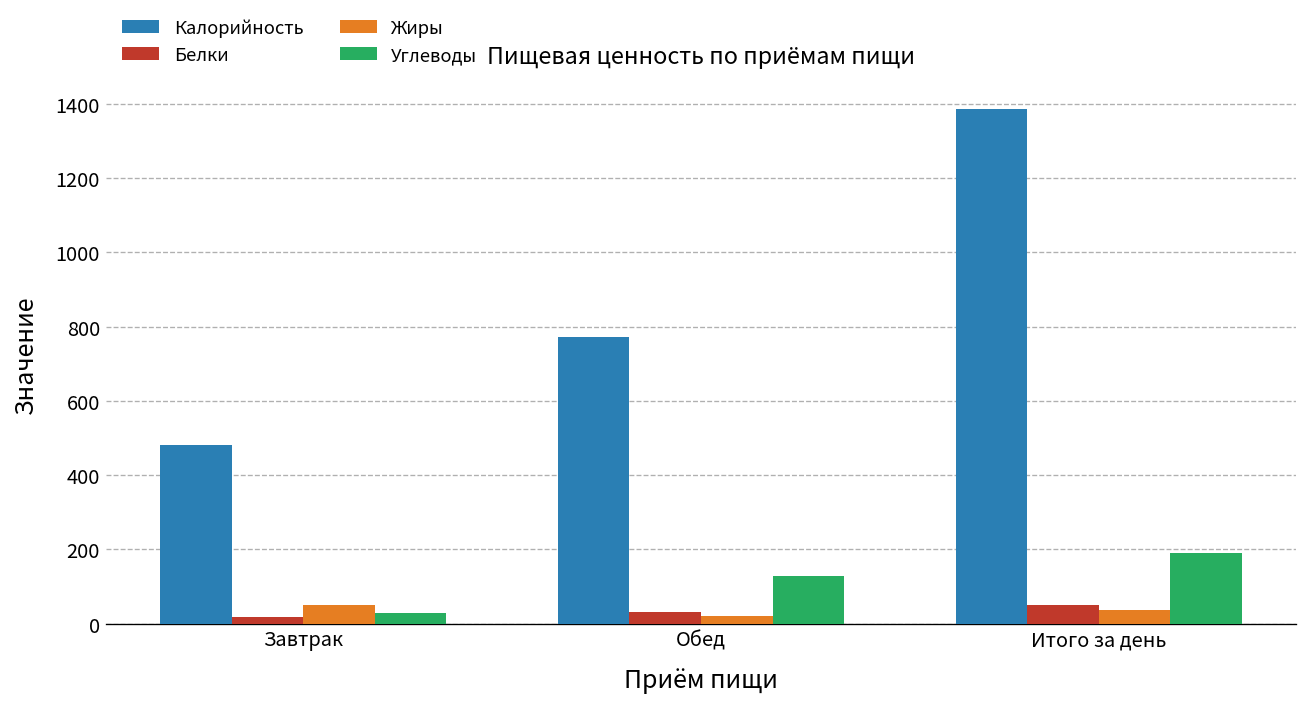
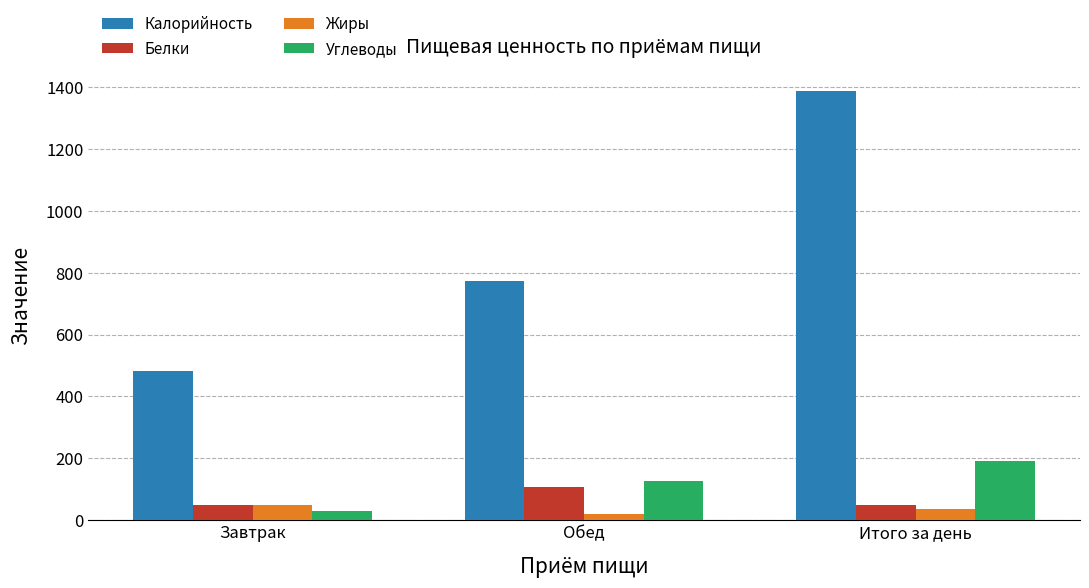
Белки, Завтрак: 20 -> 50
Белки, Обед: 30 -> 110
